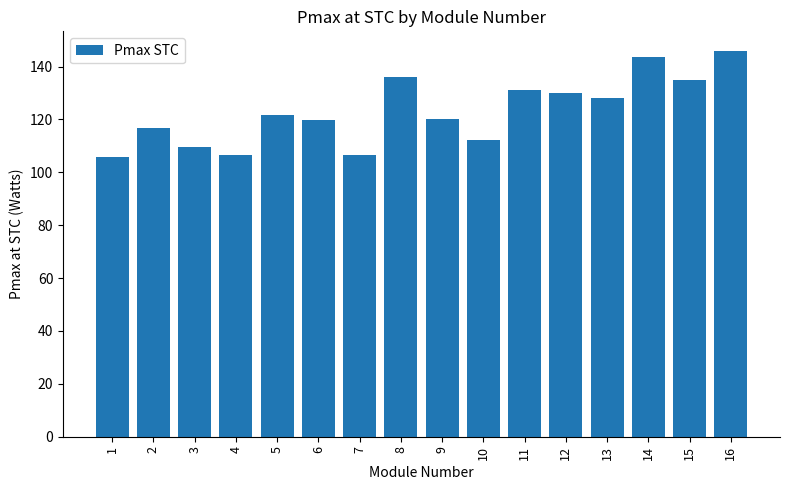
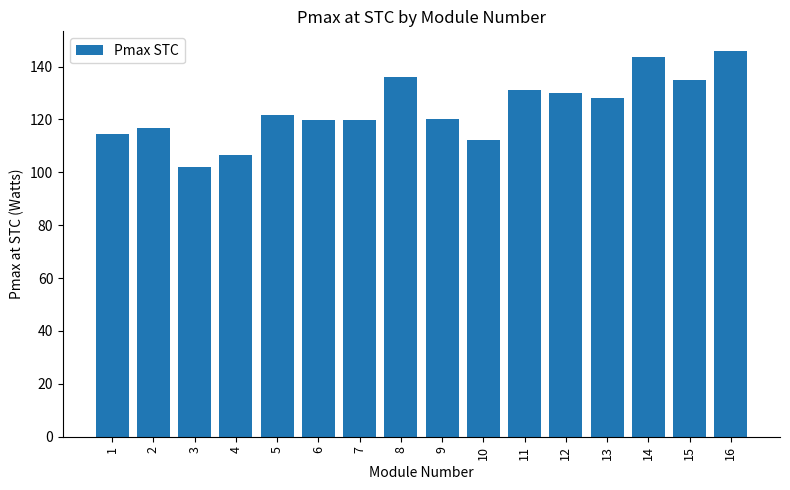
1: 106 -> 115
3: 110 -> 102
7: 107 -> 120
